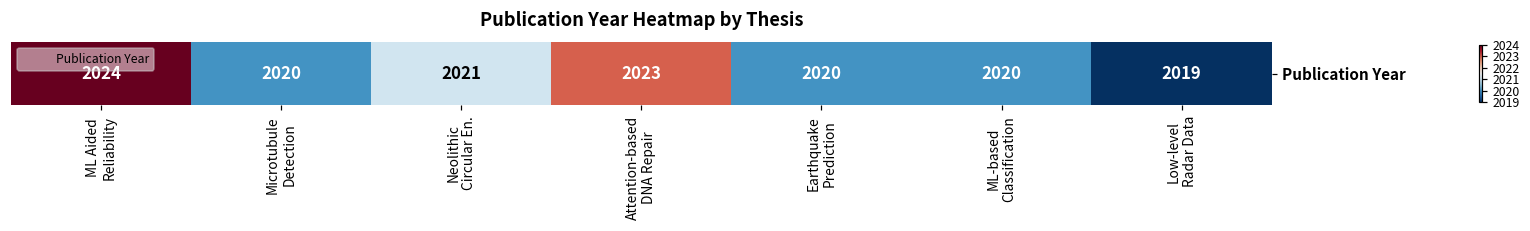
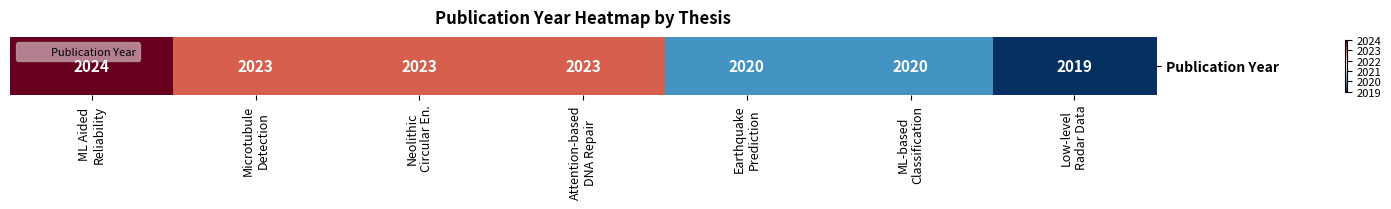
Publication Year, Microtubule Detection: 2020 -> 2023
Publication Year, Neolithic Circular En.: 2021 -> 2023
